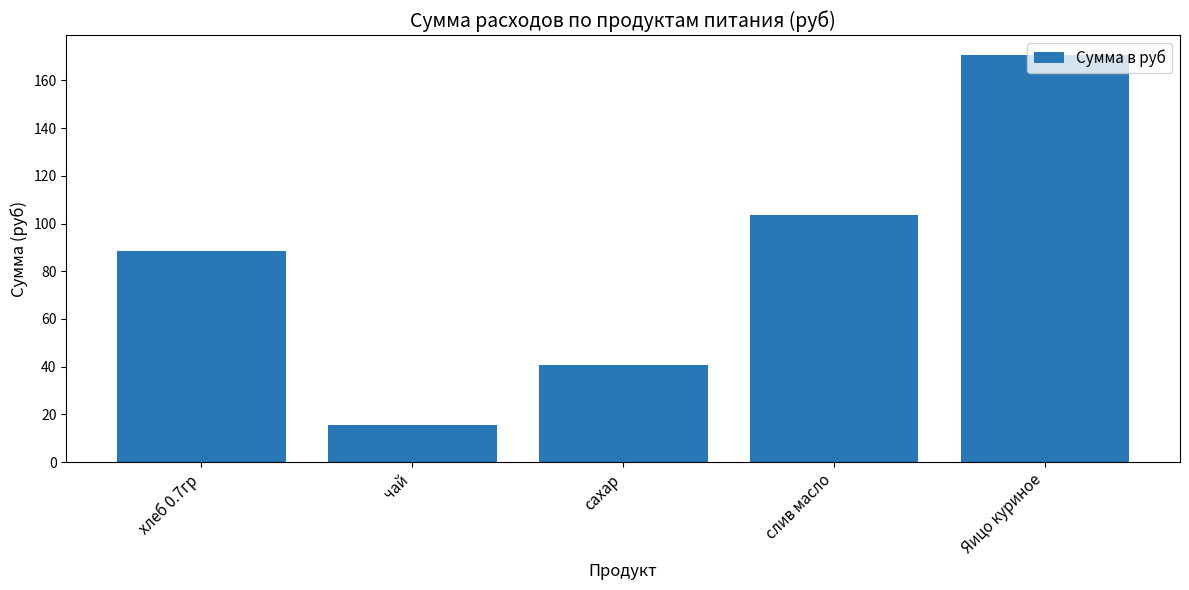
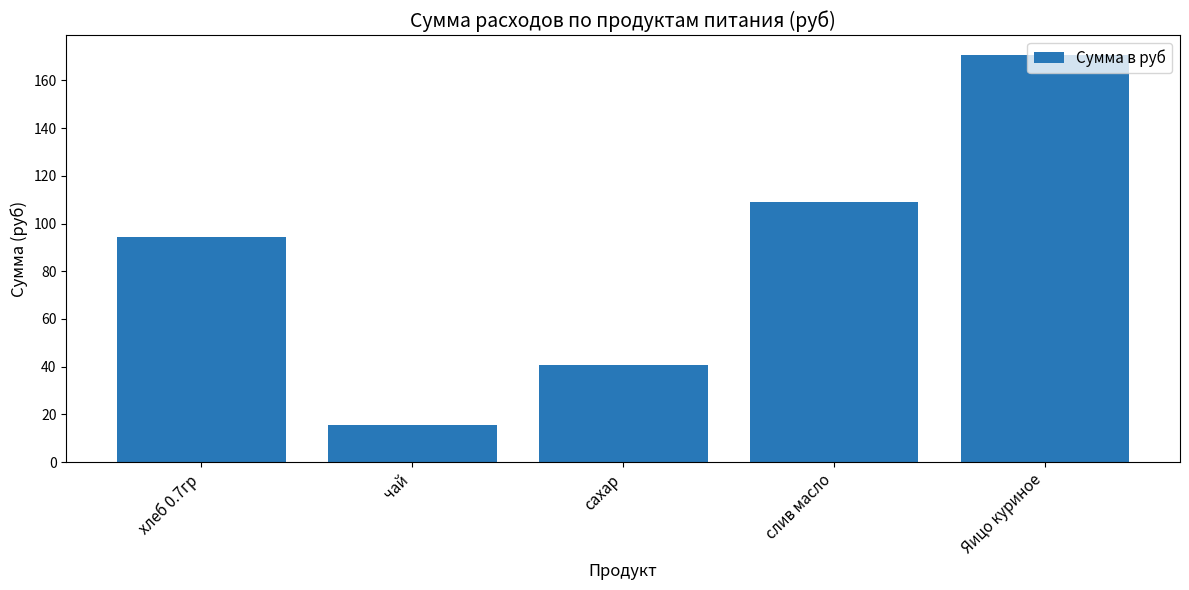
хлеб 0.7гр: 89 -> 94
слив масло: 104 -> 109
